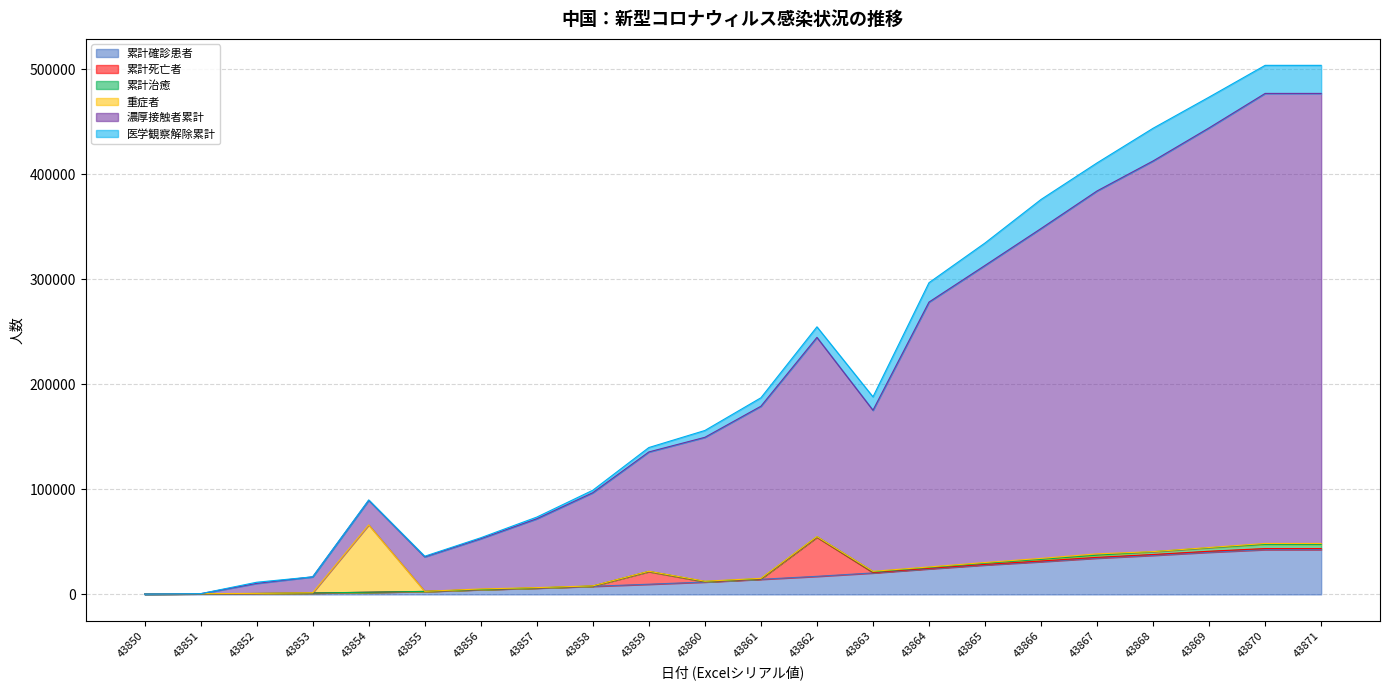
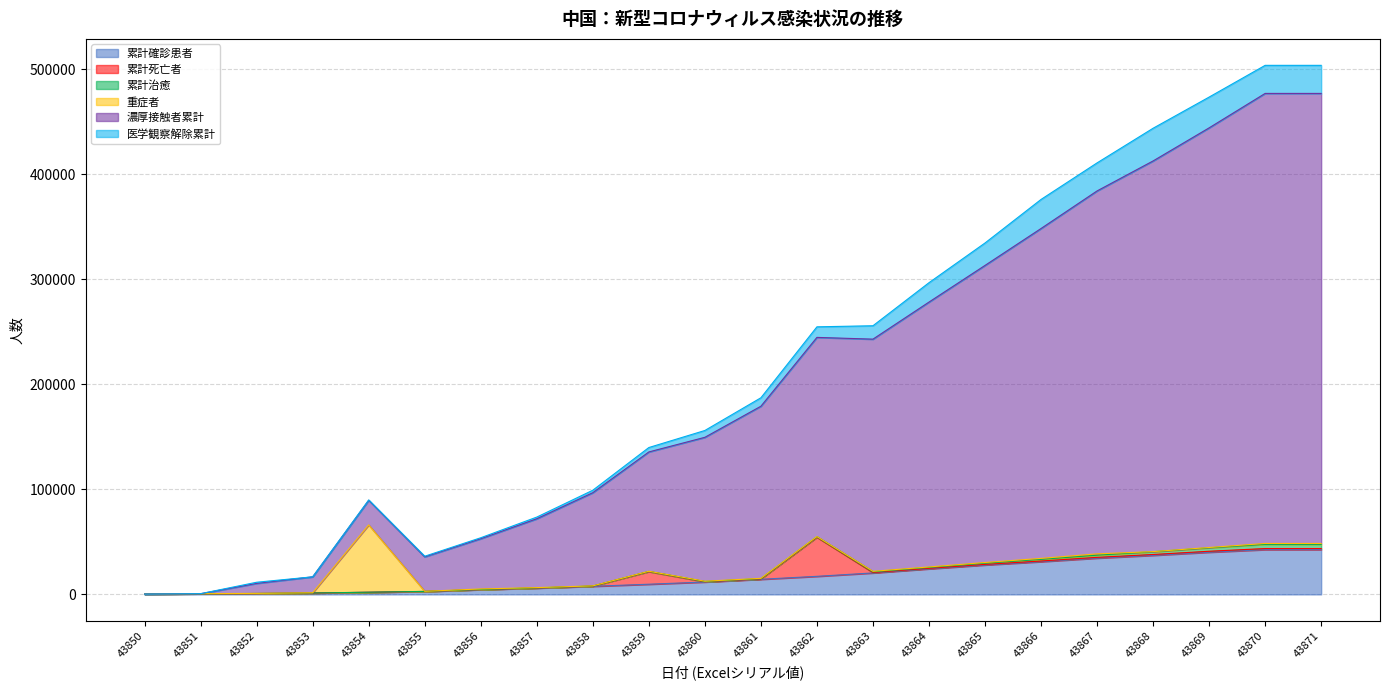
濃厚接触者累計, 43863: 153000 -> 221000
